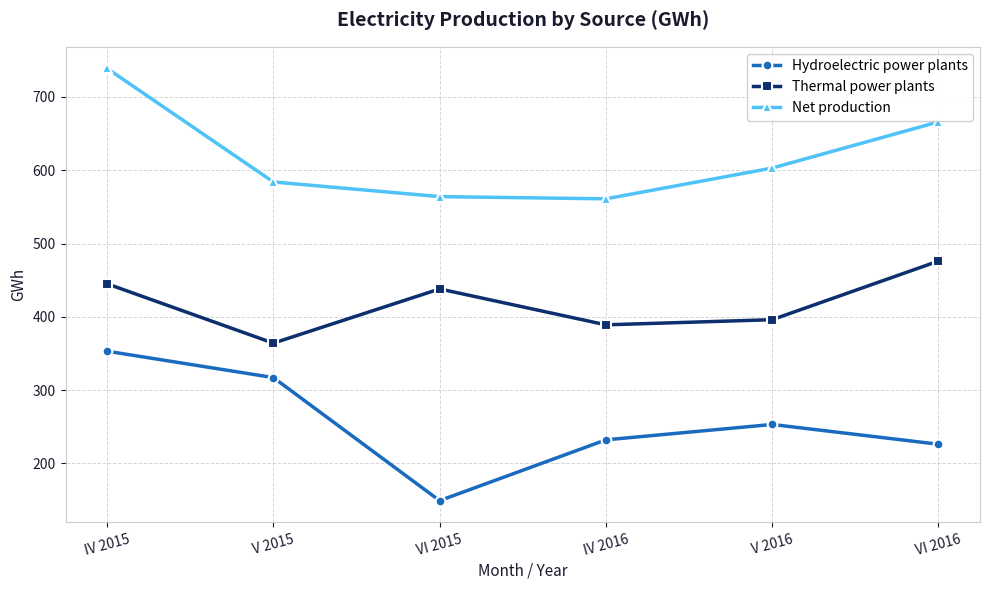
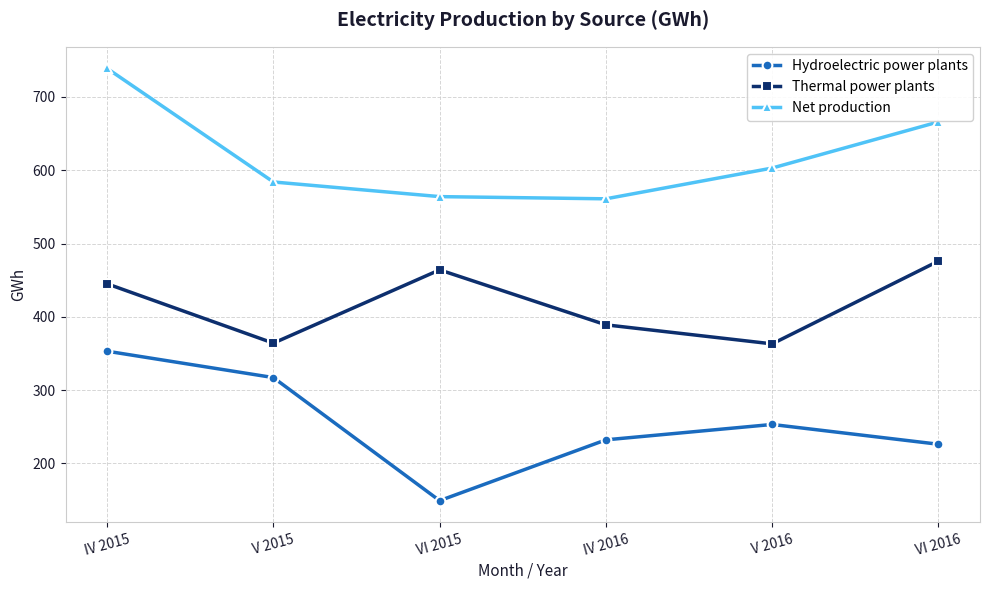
Thermal power plants, VI 2015: 440 -> 460
Thermal power plants, V 2016: 400 -> 360
